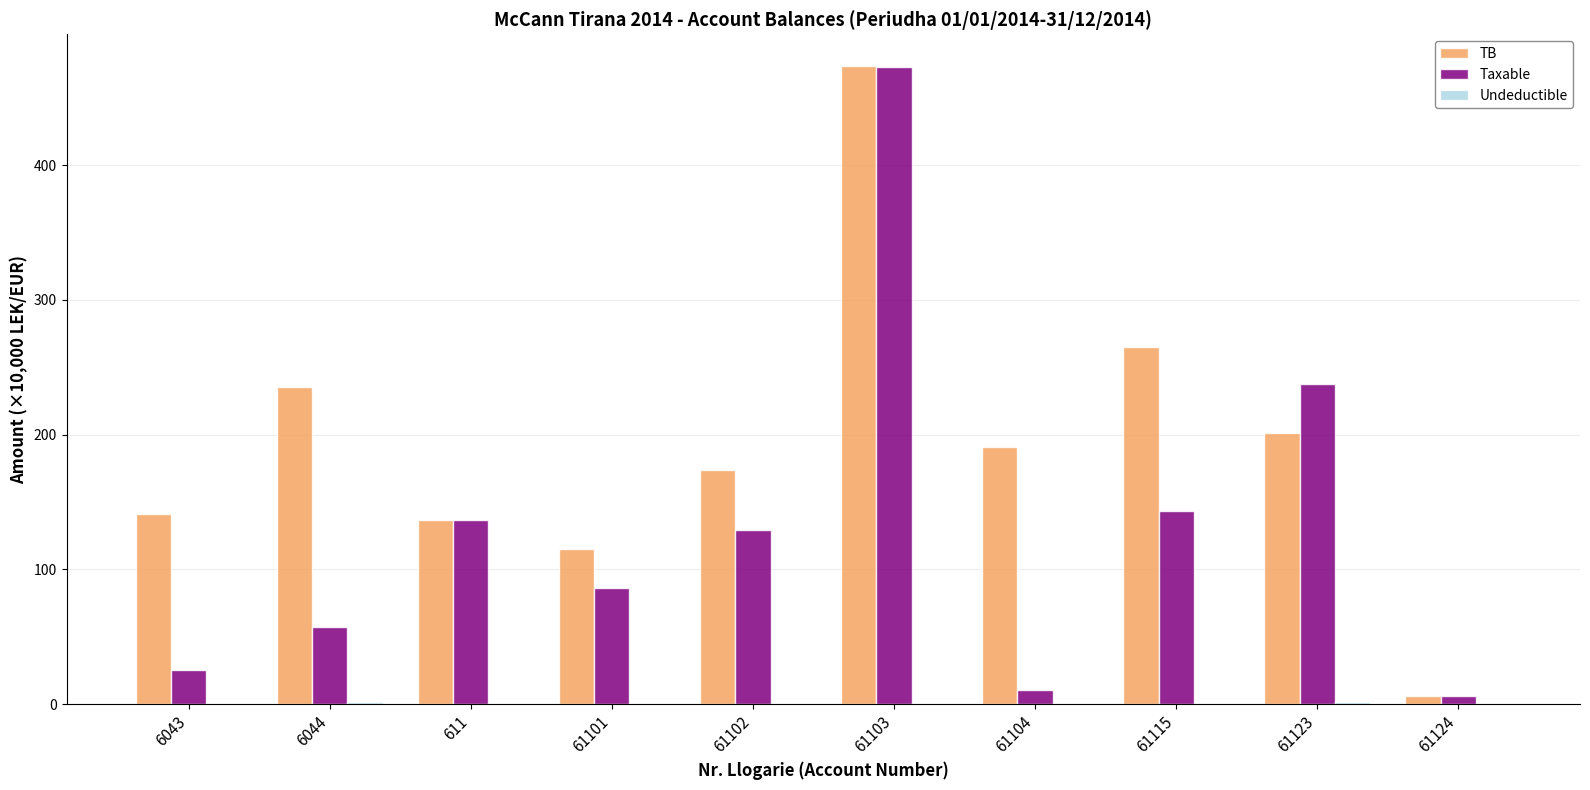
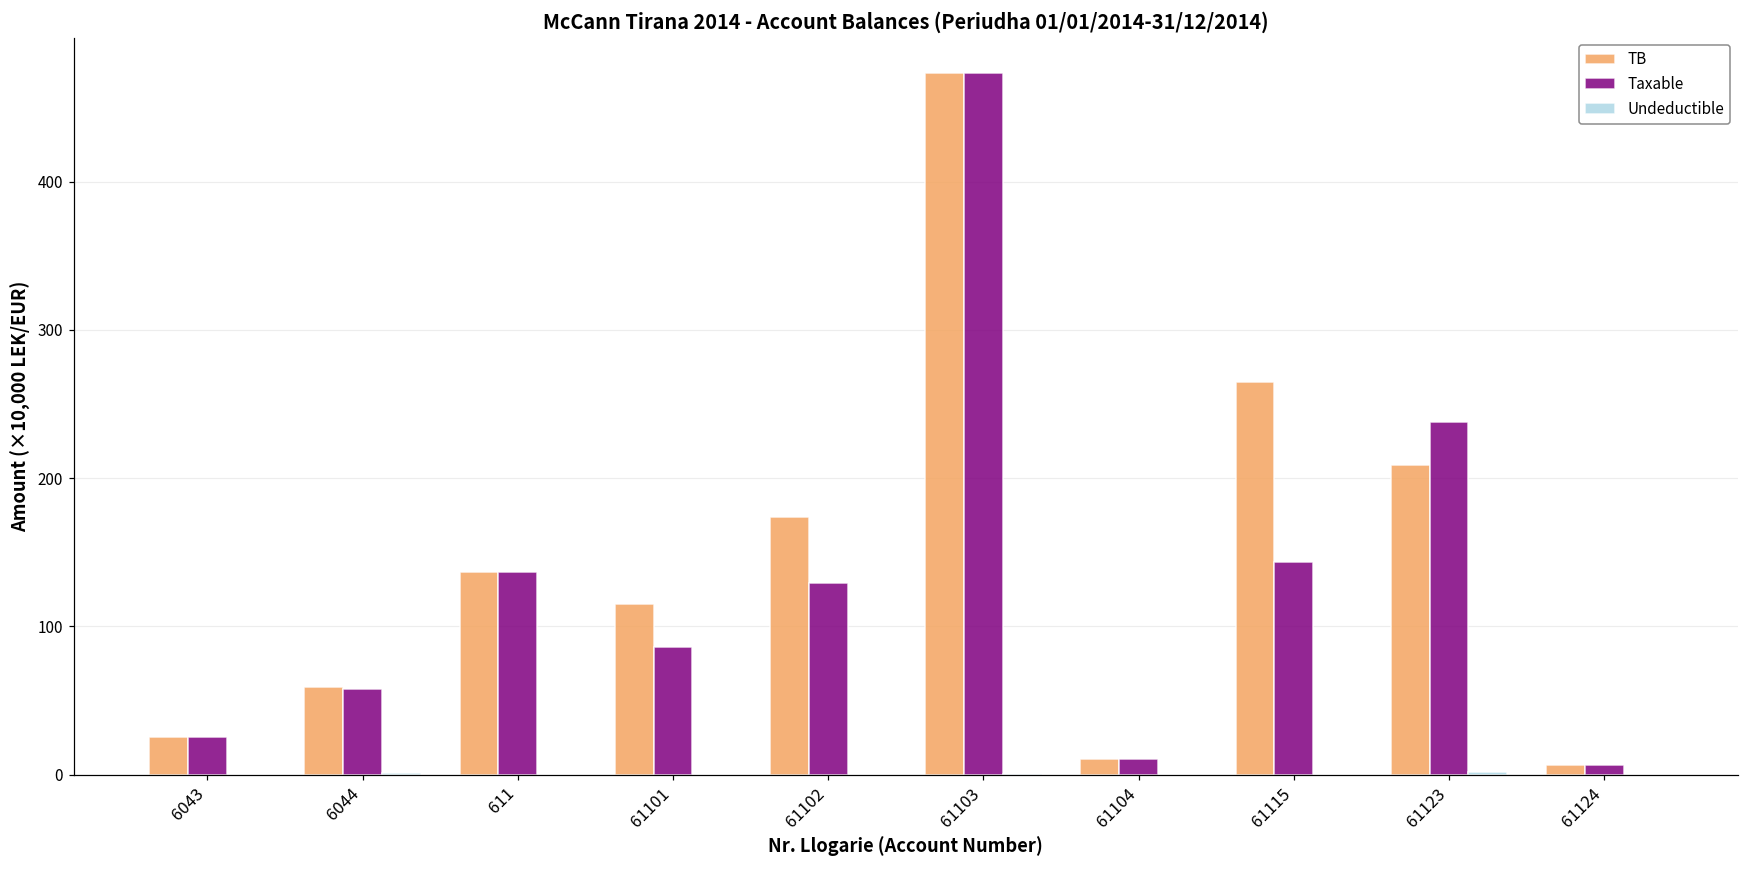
TB, 6043: 141 -> 25
TB, 6044: 235 -> 59
TB, 61104: 191 -> 11
TB, 61123: 201 -> 209
